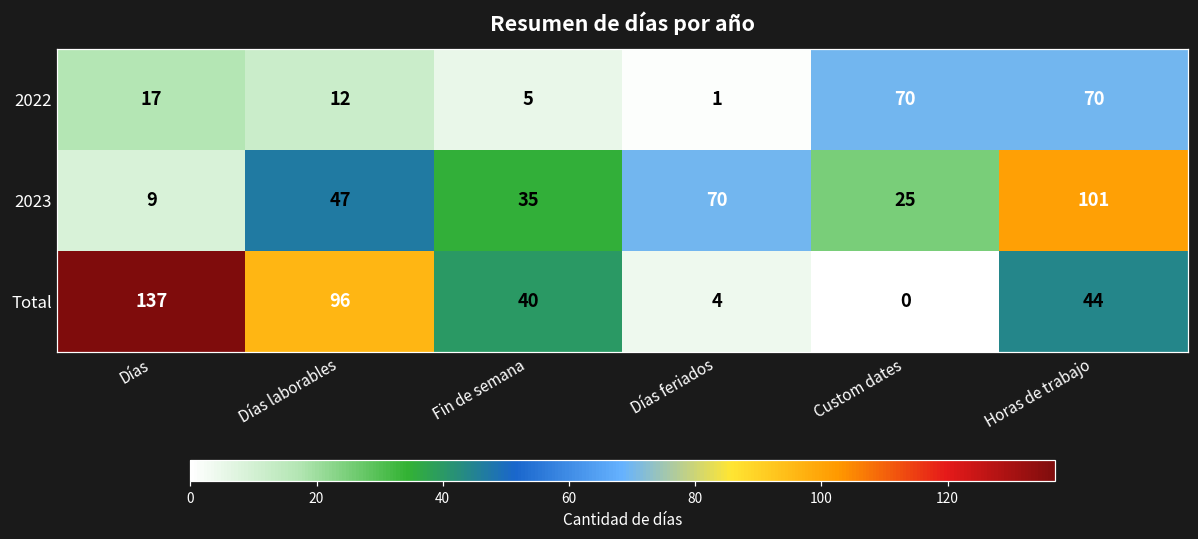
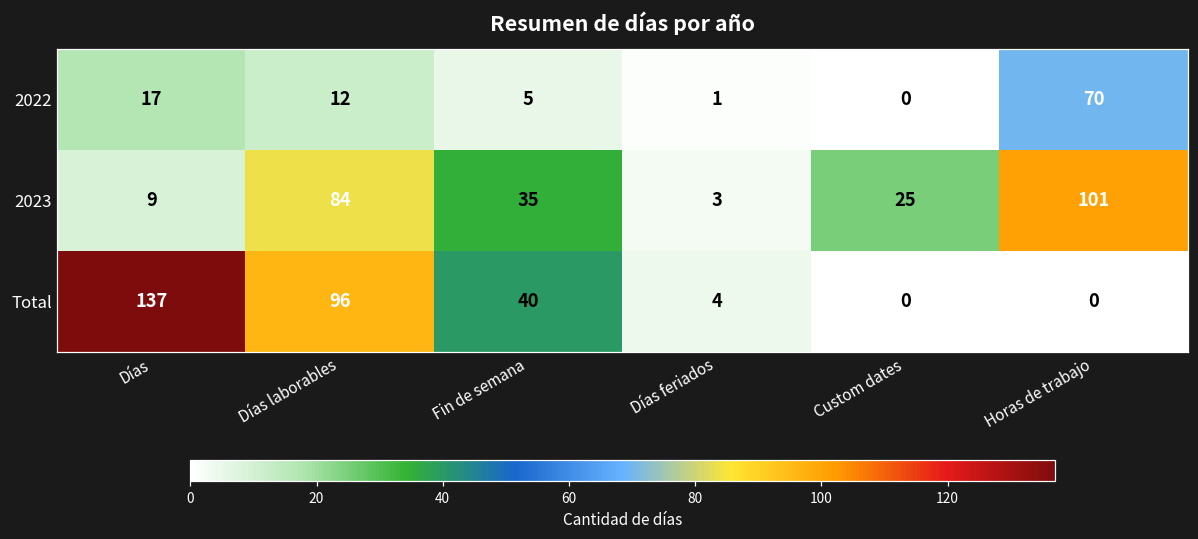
2022, Custom dates: 70 -> 0
2023, Días laborables: 47 -> 84
2023, Días feriados: 70 -> 3
Total, Horas de trabajo: 44 -> 0
